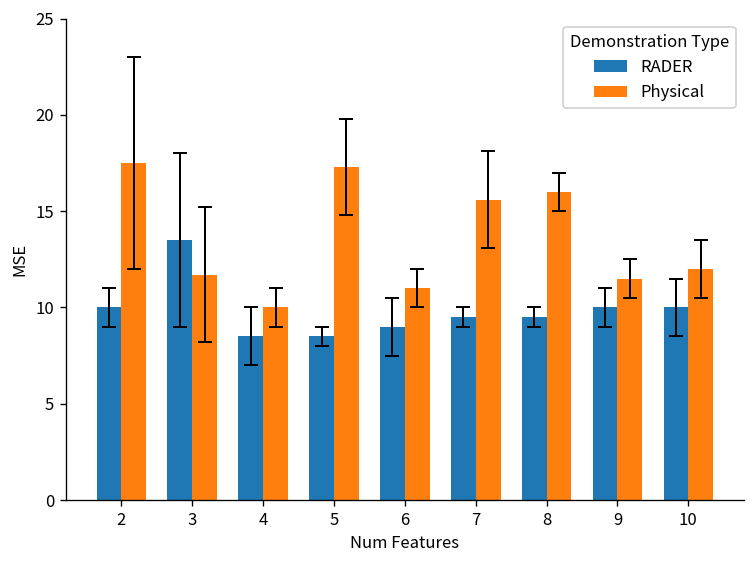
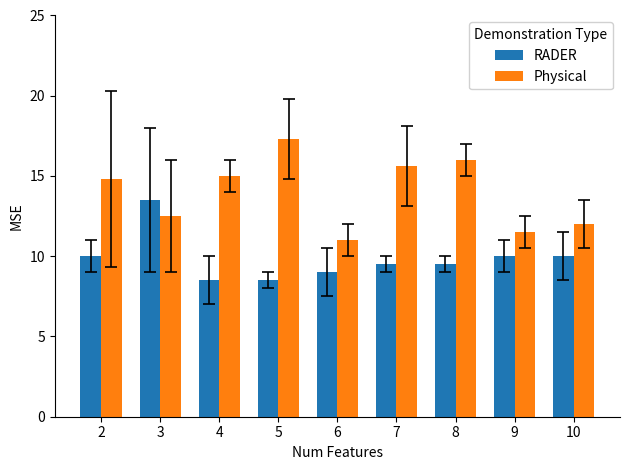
Physical, 2: 17.5 -> 14.8
Physical, 3: 11.7 -> 12.5
Physical, 4: 10 -> 15
